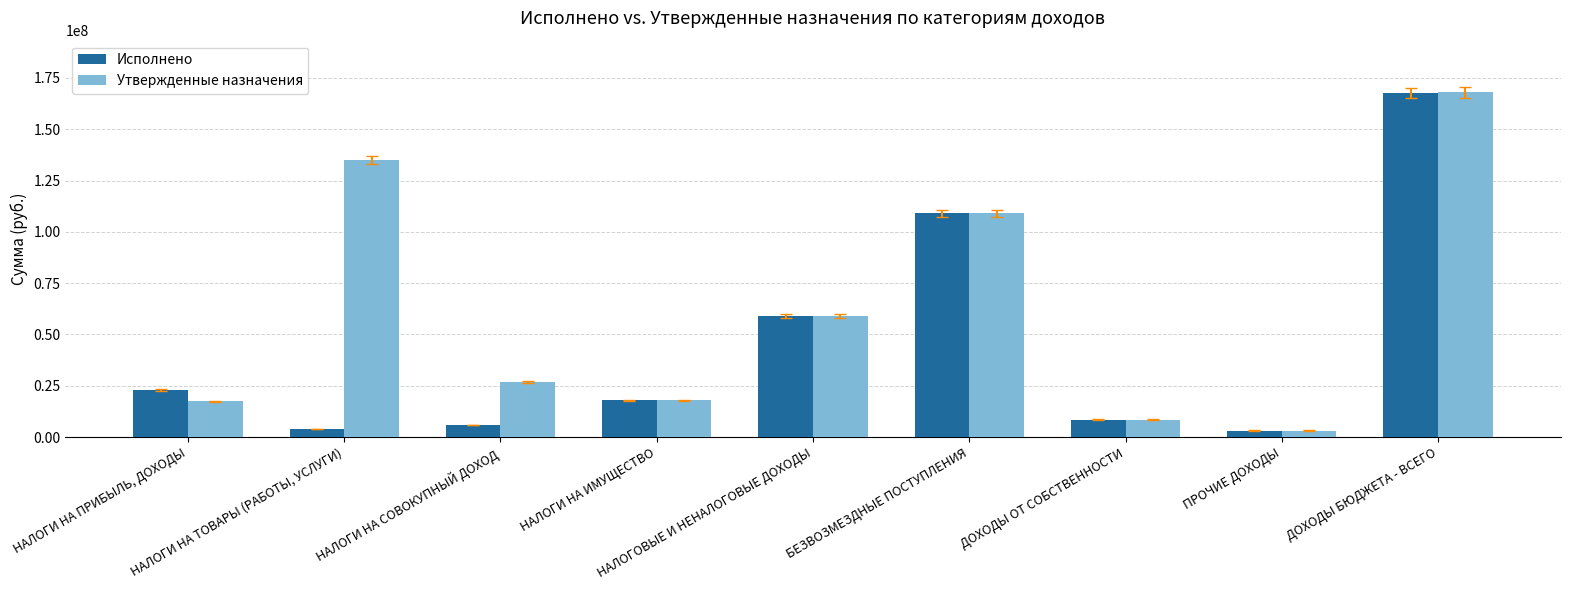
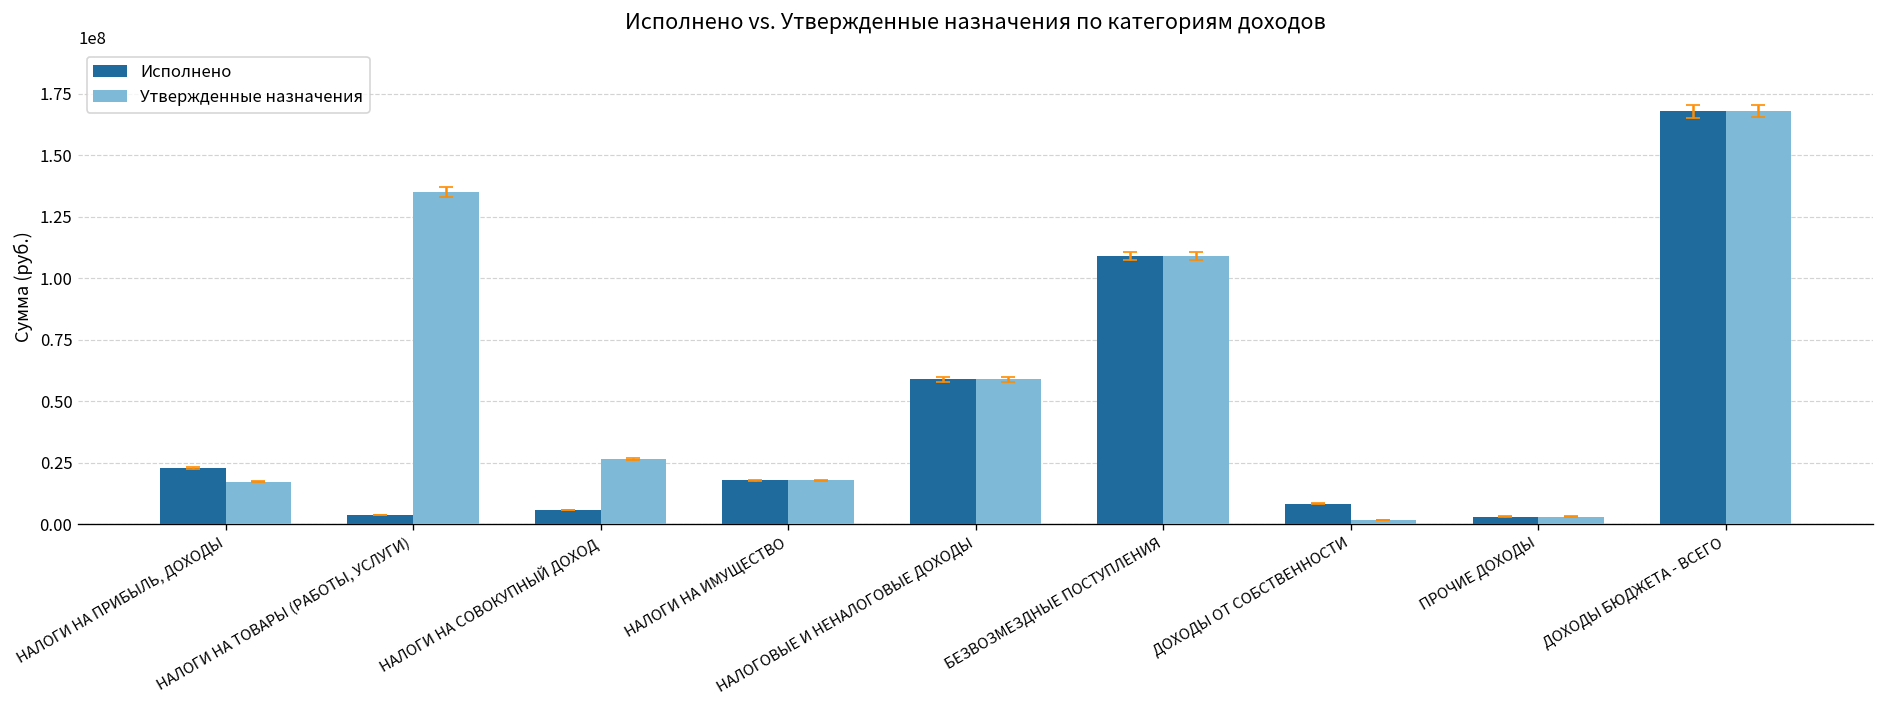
Утвержденные назначения, ДОХОДЫ ОТ СОБСТВЕННОСТИ: 9000000 -> 2000000
